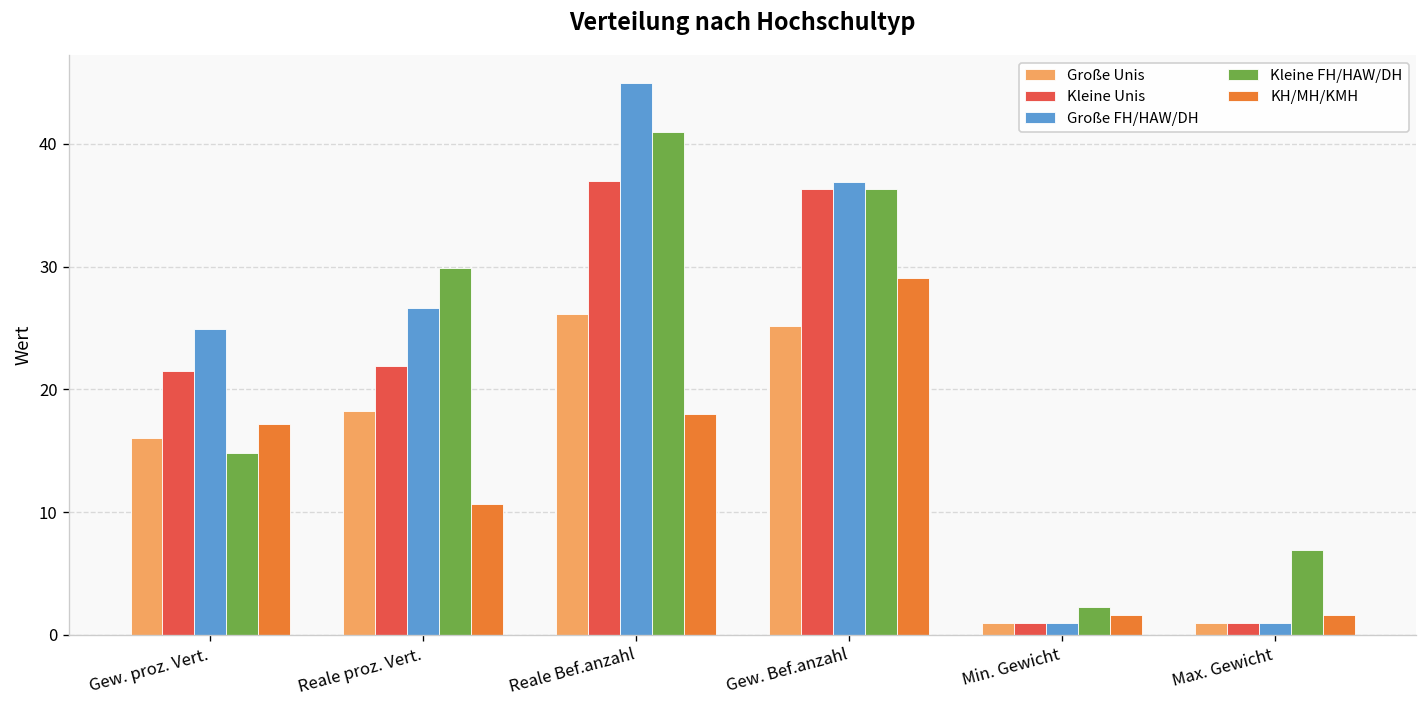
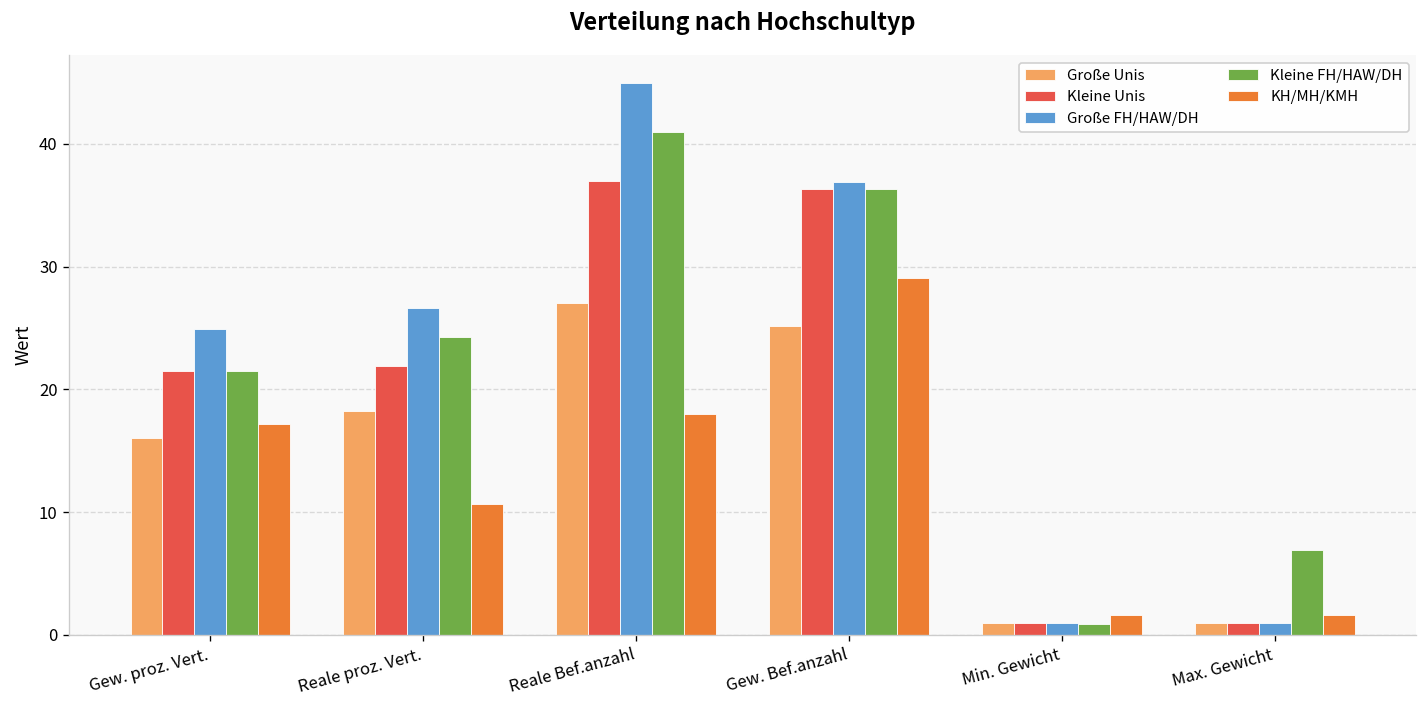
Kleine FH/HAW/DH, Gew. proz. Vert.: 14.8 -> 21.5
Kleine FH/HAW/DH, Reale proz. Vert.: 29.9 -> 24.3
Große Unis, Reale Bef.anzahl: 26.1 -> 27.0
Kleine FH/HAW/DH, Min. Gewicht: 2.2 -> 0.9
